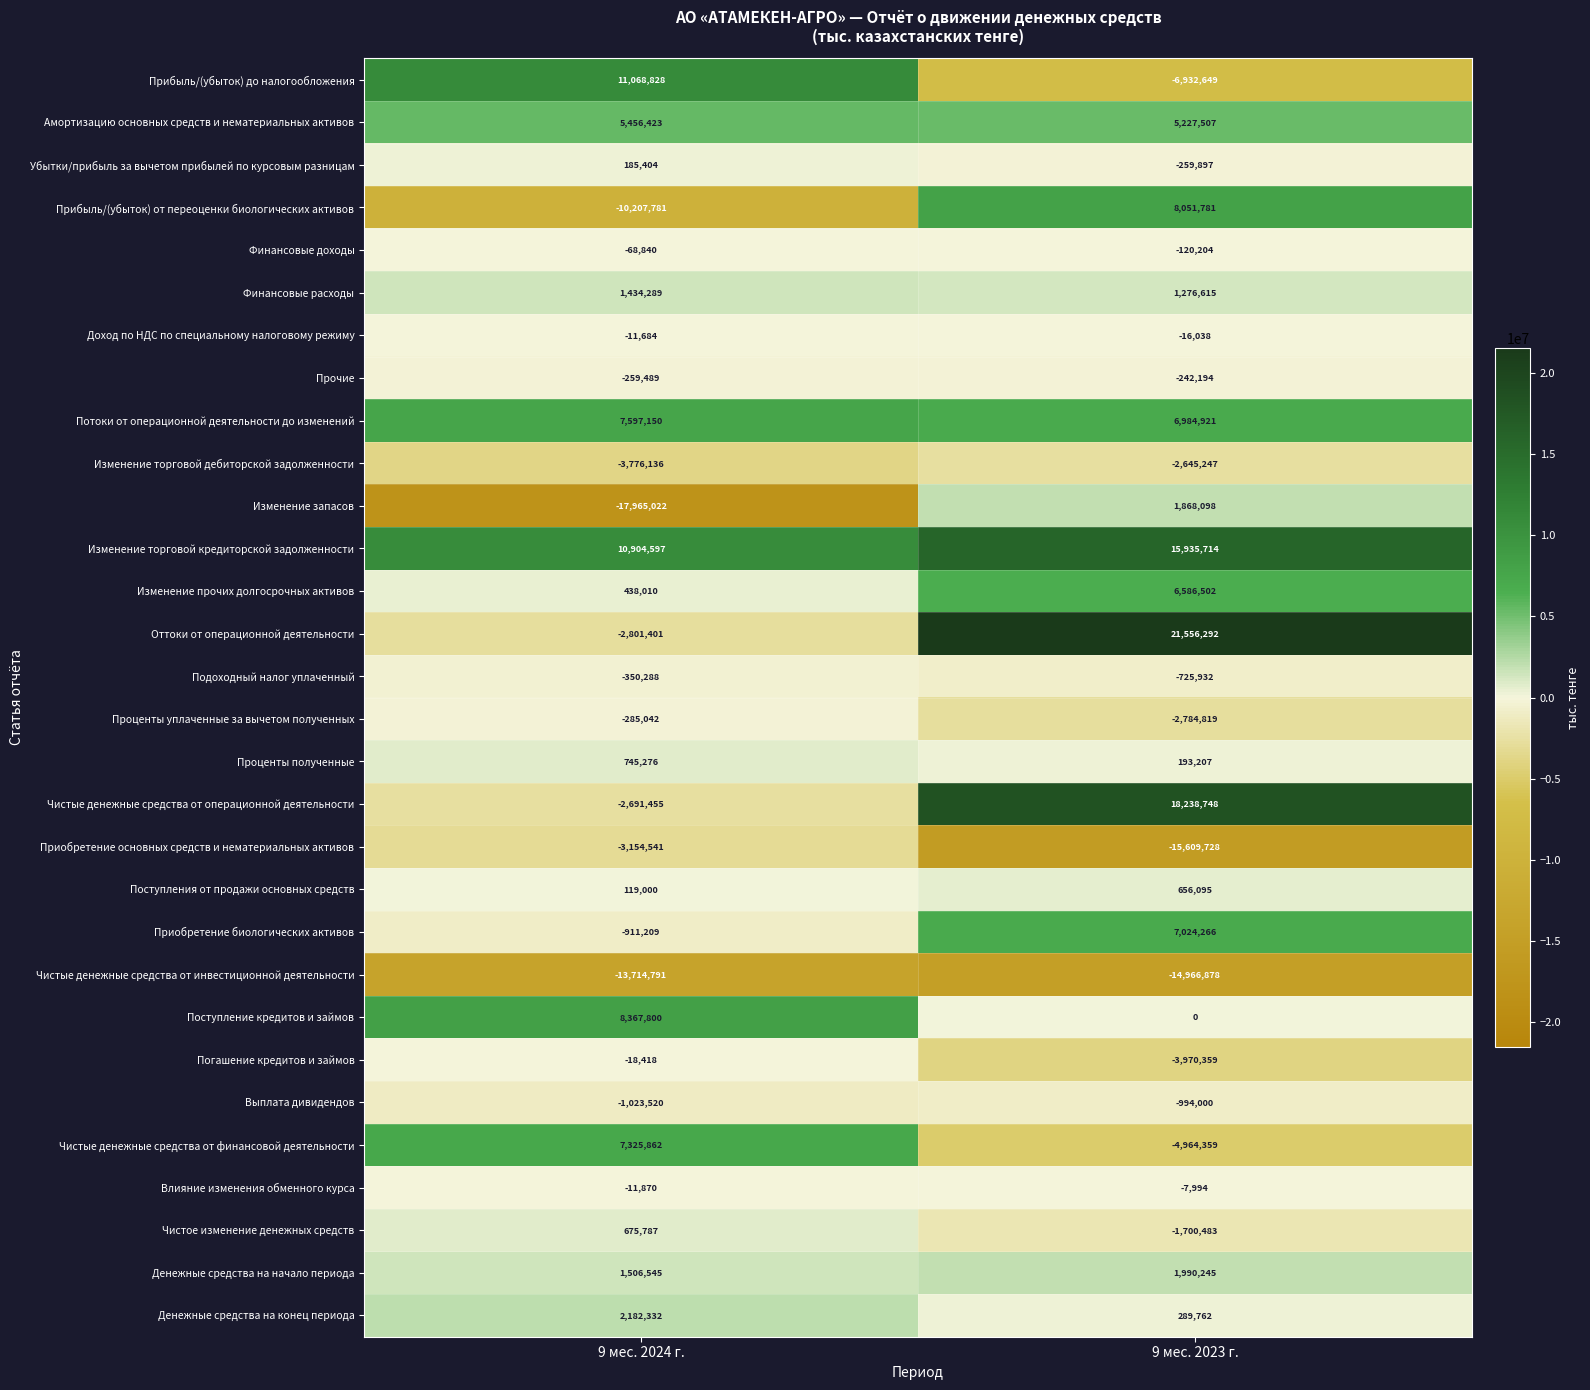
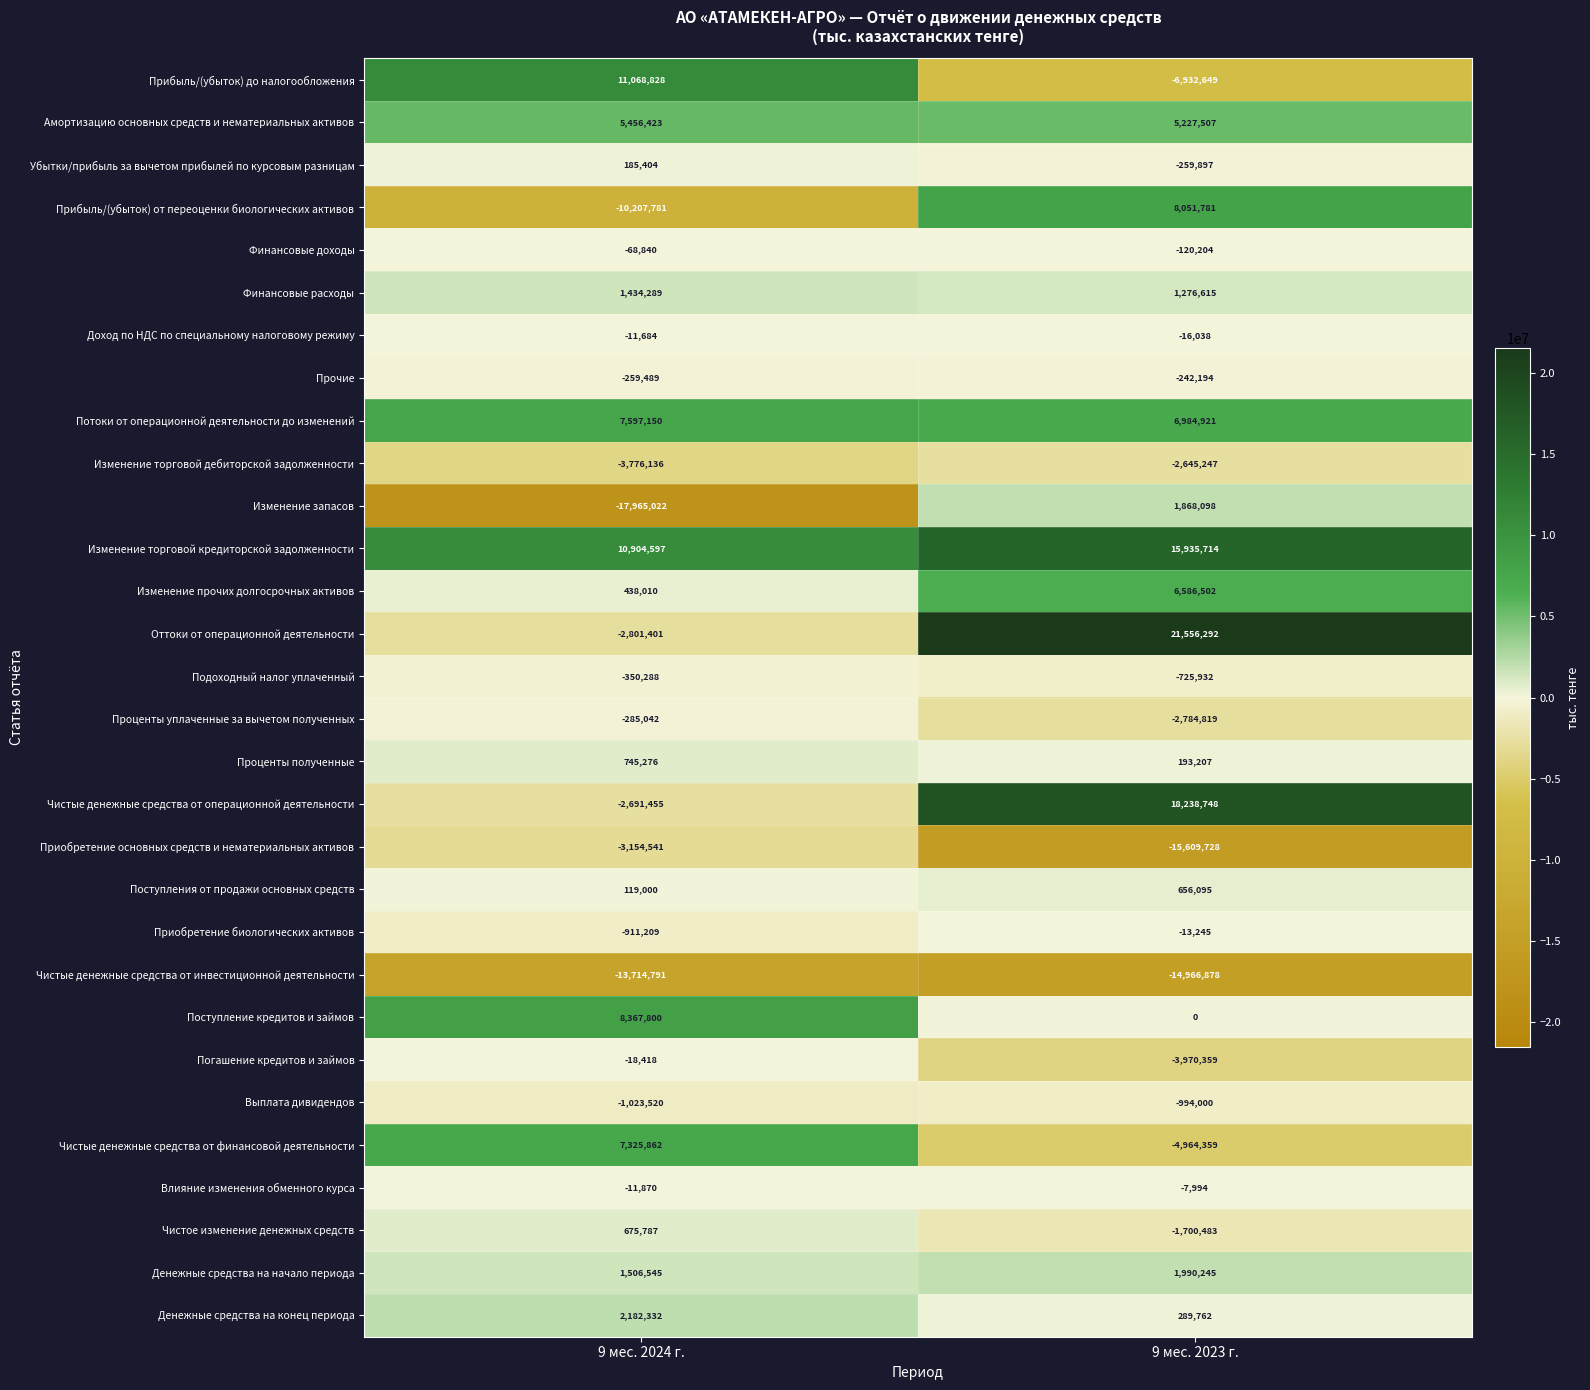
Приобретение биологических активов, 9 мес. 2023 г.: 7,024,266 -> -13,245
